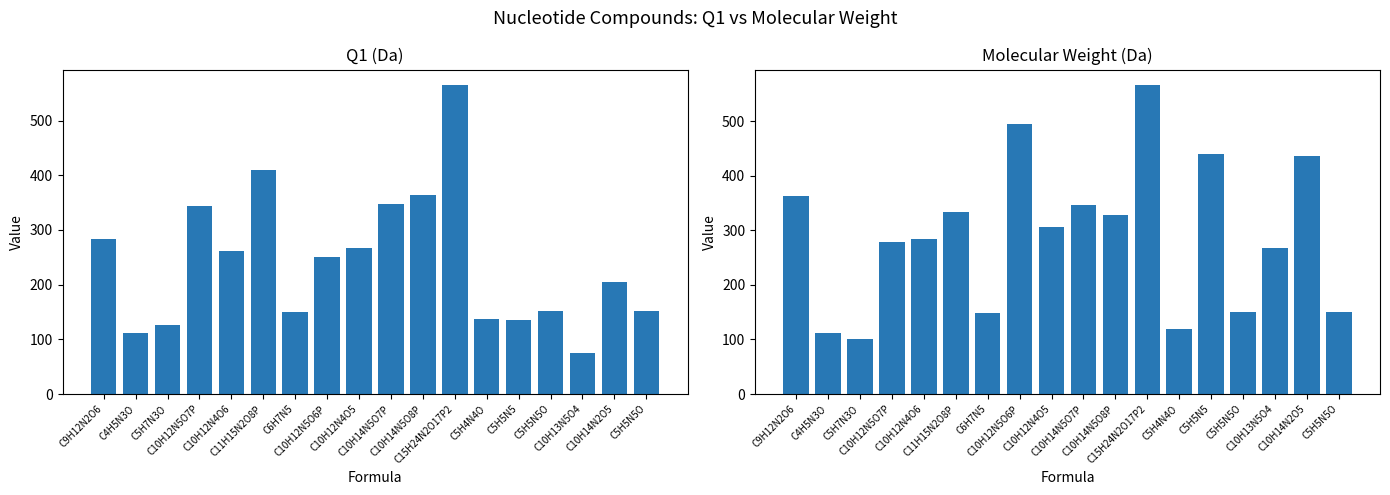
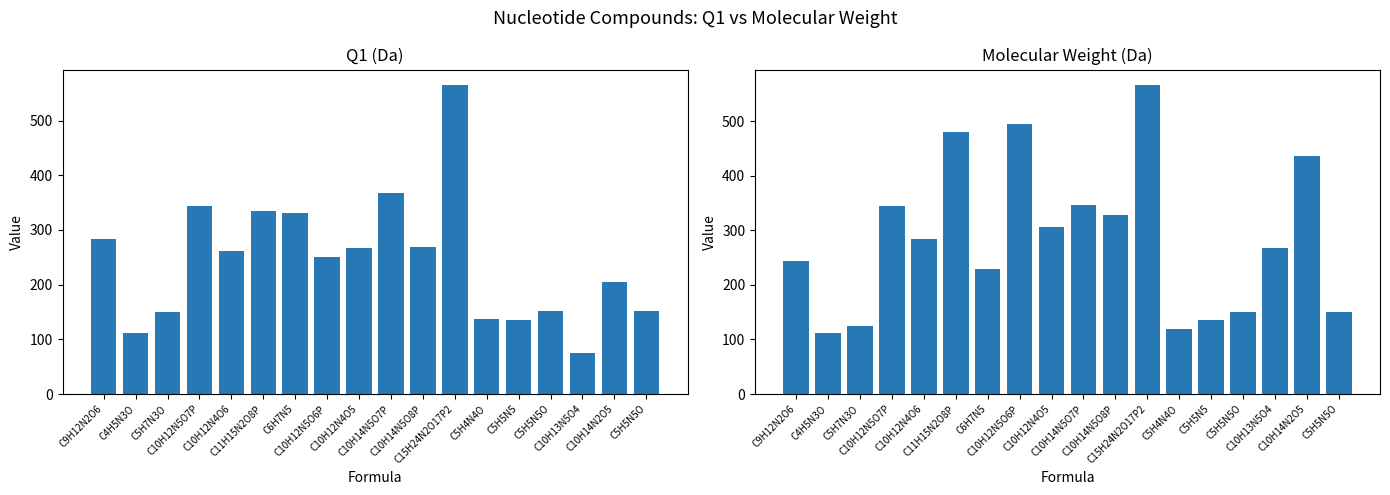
Q1 (Da), C5H7N3O: 130 -> 150
Q1 (Da), C11H15N2O8P: 410 -> 340
Q1 (Da), C6H7N5: 150 -> 330
Q1 (Da), C10H14N5O7P: 350 -> 370
Q1 (Da), C10H14N5O8P: 360 -> 270
Molecular Weight (Da), C9H12N2O6: 360 -> 240
Molecular Weight (Da), C5H7N3O: 100 -> 130
Molecular Weight (Da), C10H12N5O7P: 280 -> 350
Molecular Weight (Da), C11H15N2O8P: 330 -> 480
Molecular Weight (Da), C6H7N5: 150 -> 230
Molecular Weight (Da), C5H5N5: 440 -> 140
